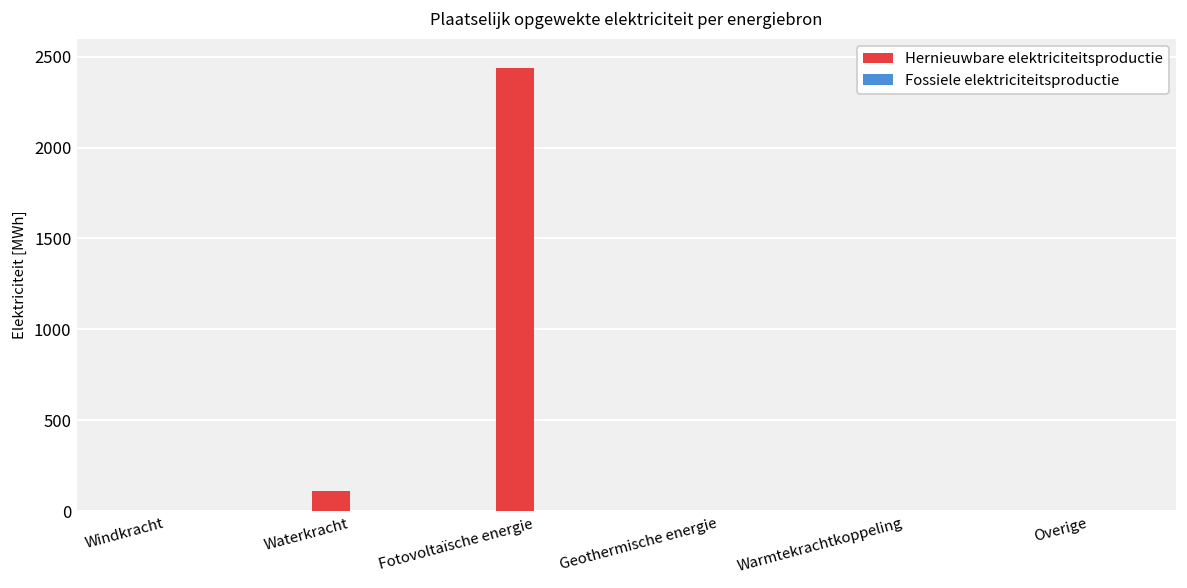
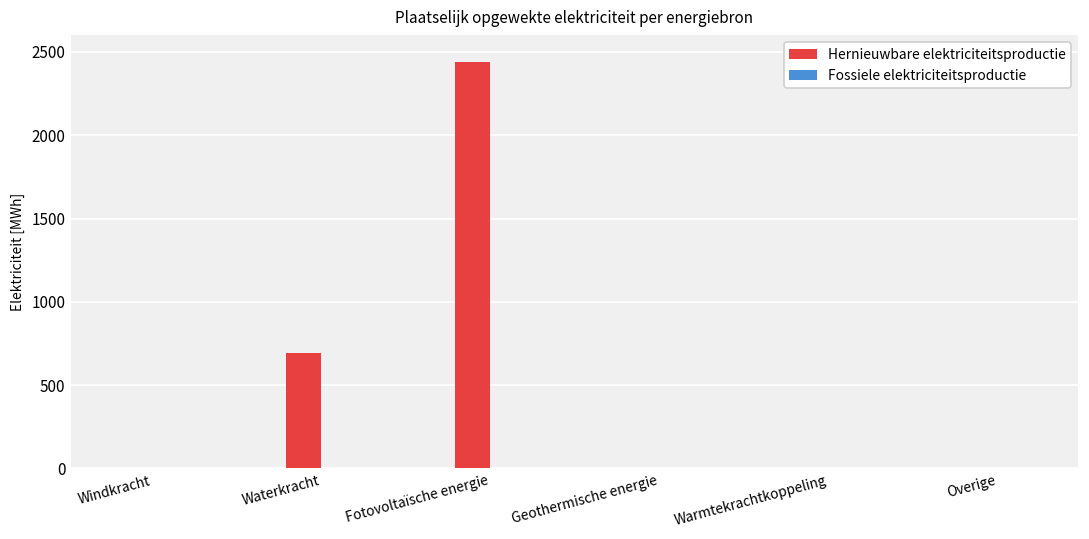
Hernieuwbare elektriciteitsproductie, Waterkracht: 110 -> 700
